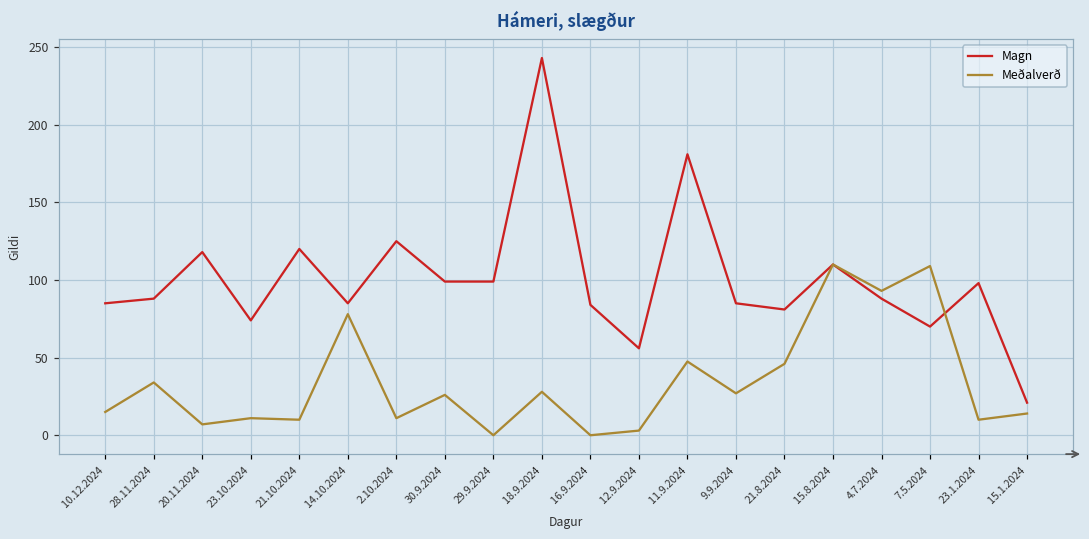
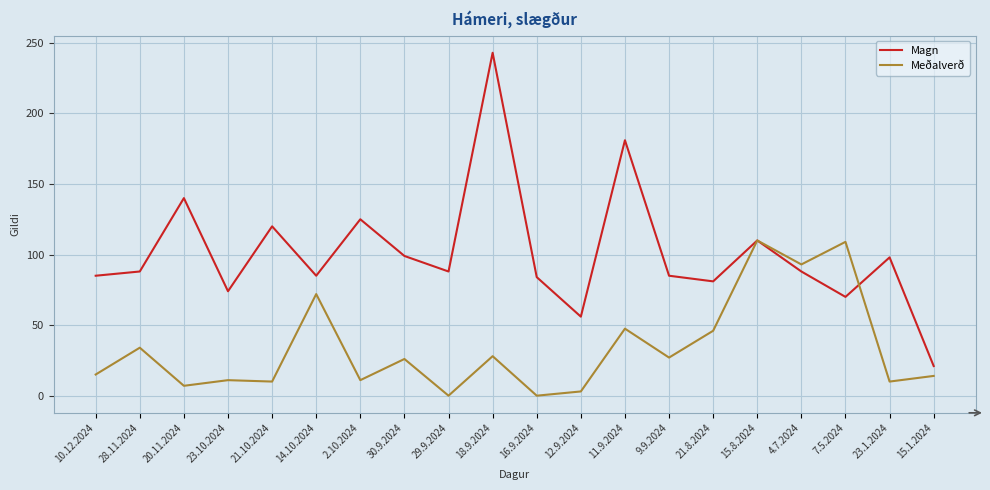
Magn, 20.11.2024: 118 -> 140
Meðalverð, 14.10.2024: 78 -> 72
Magn, 29.9.2024: 99 -> 88
